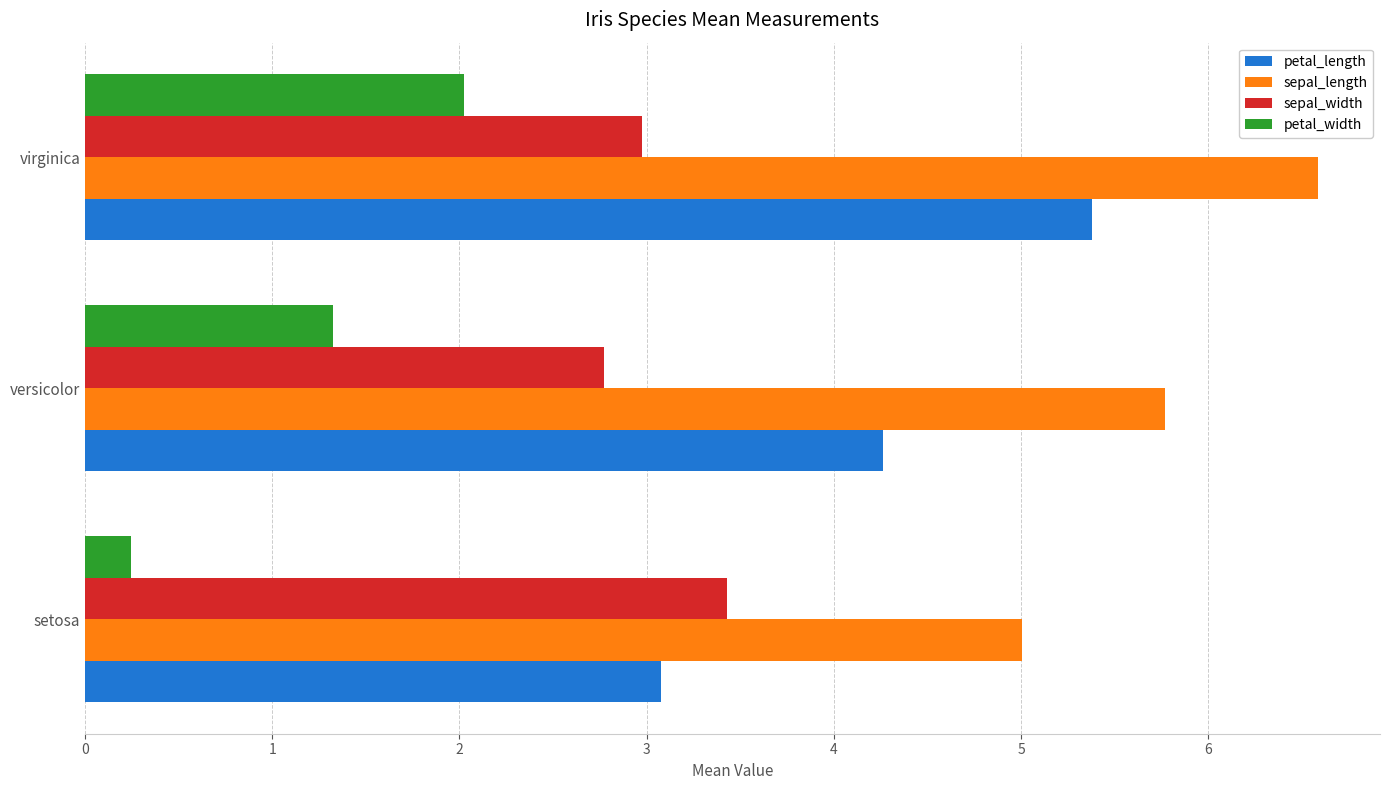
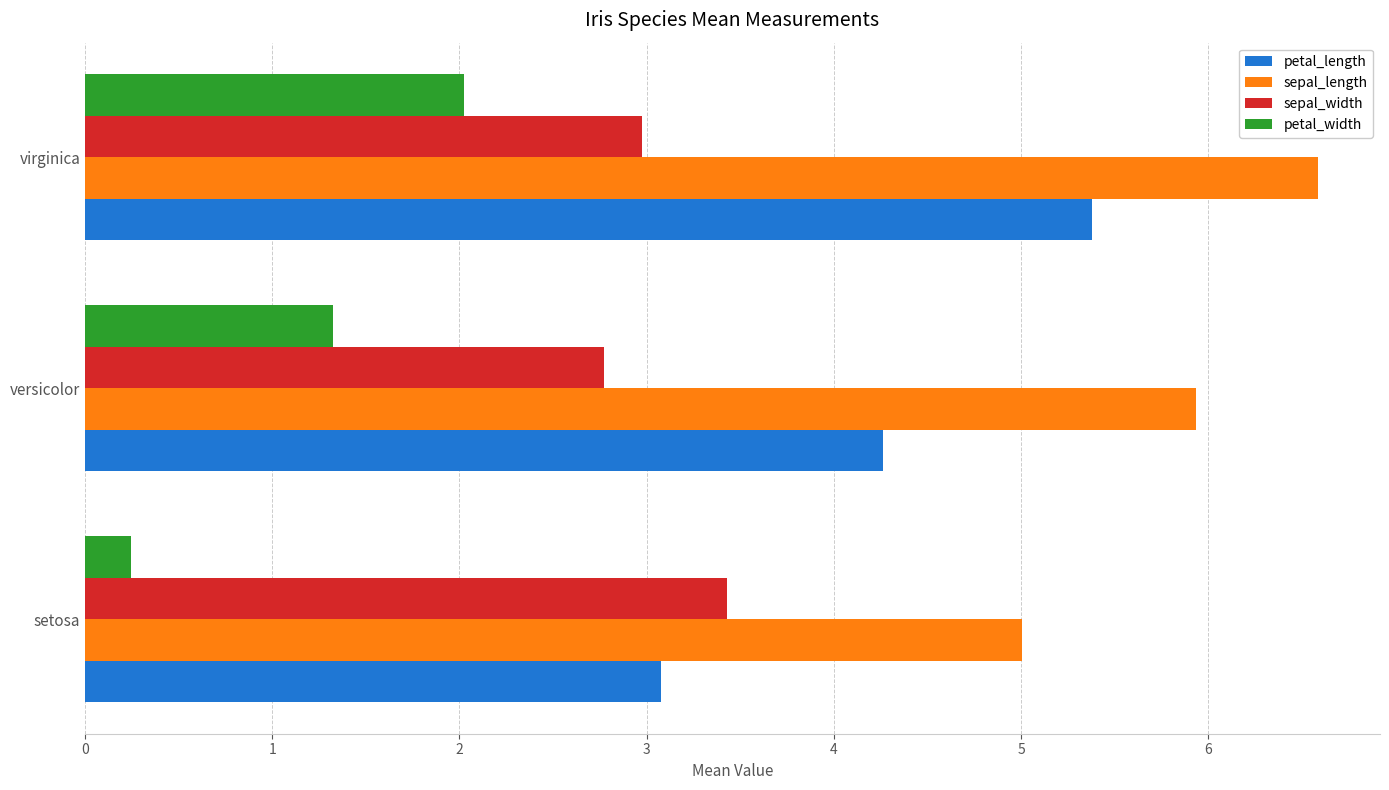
sepal_length, versicolor: 5.77 -> 5.94
